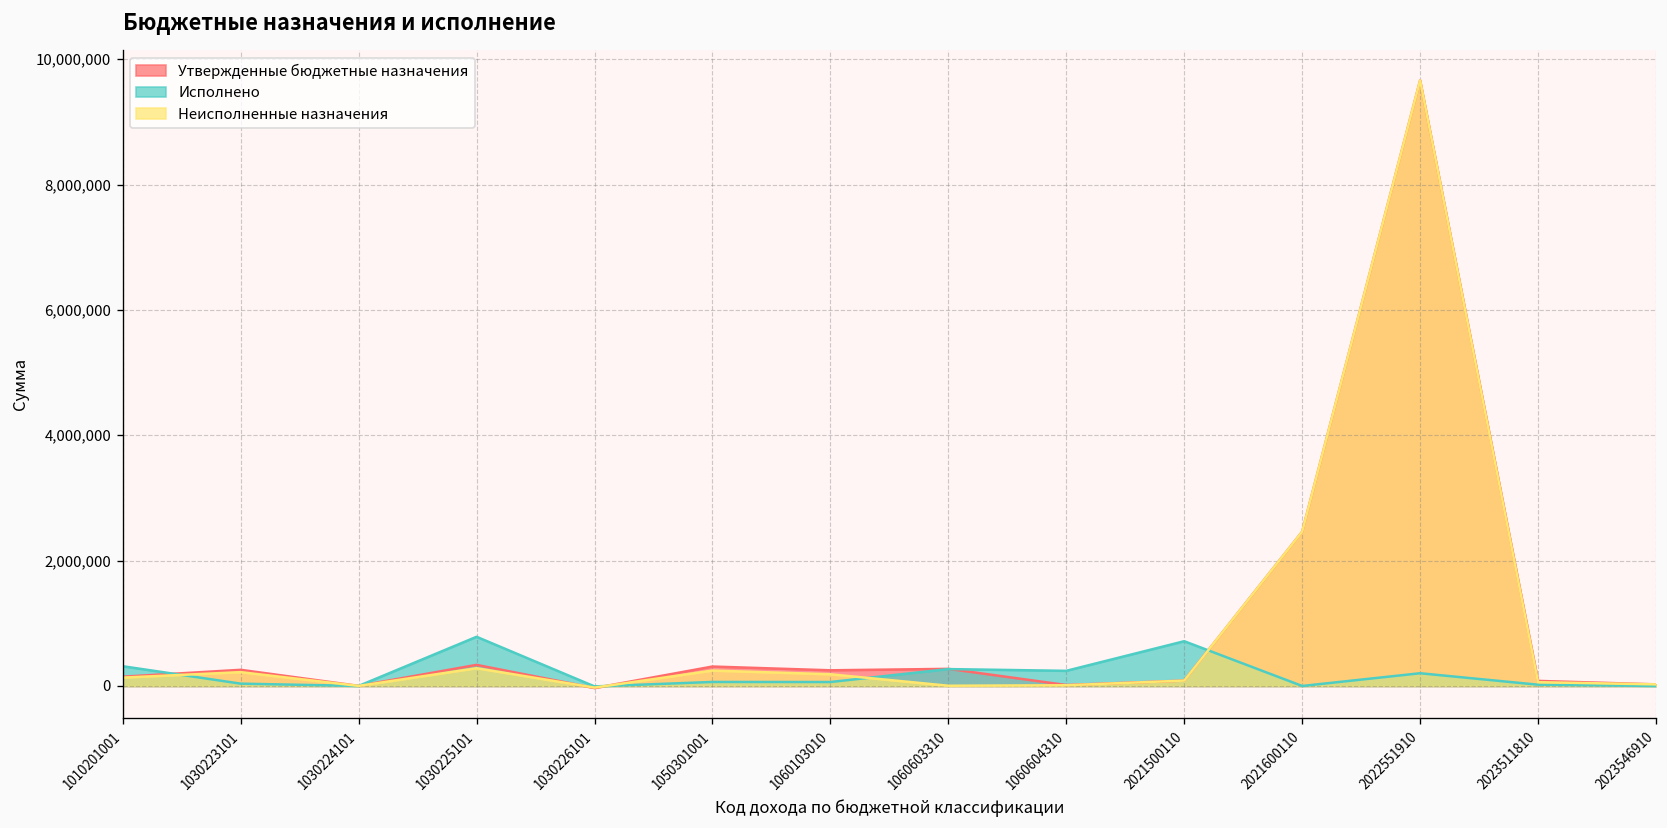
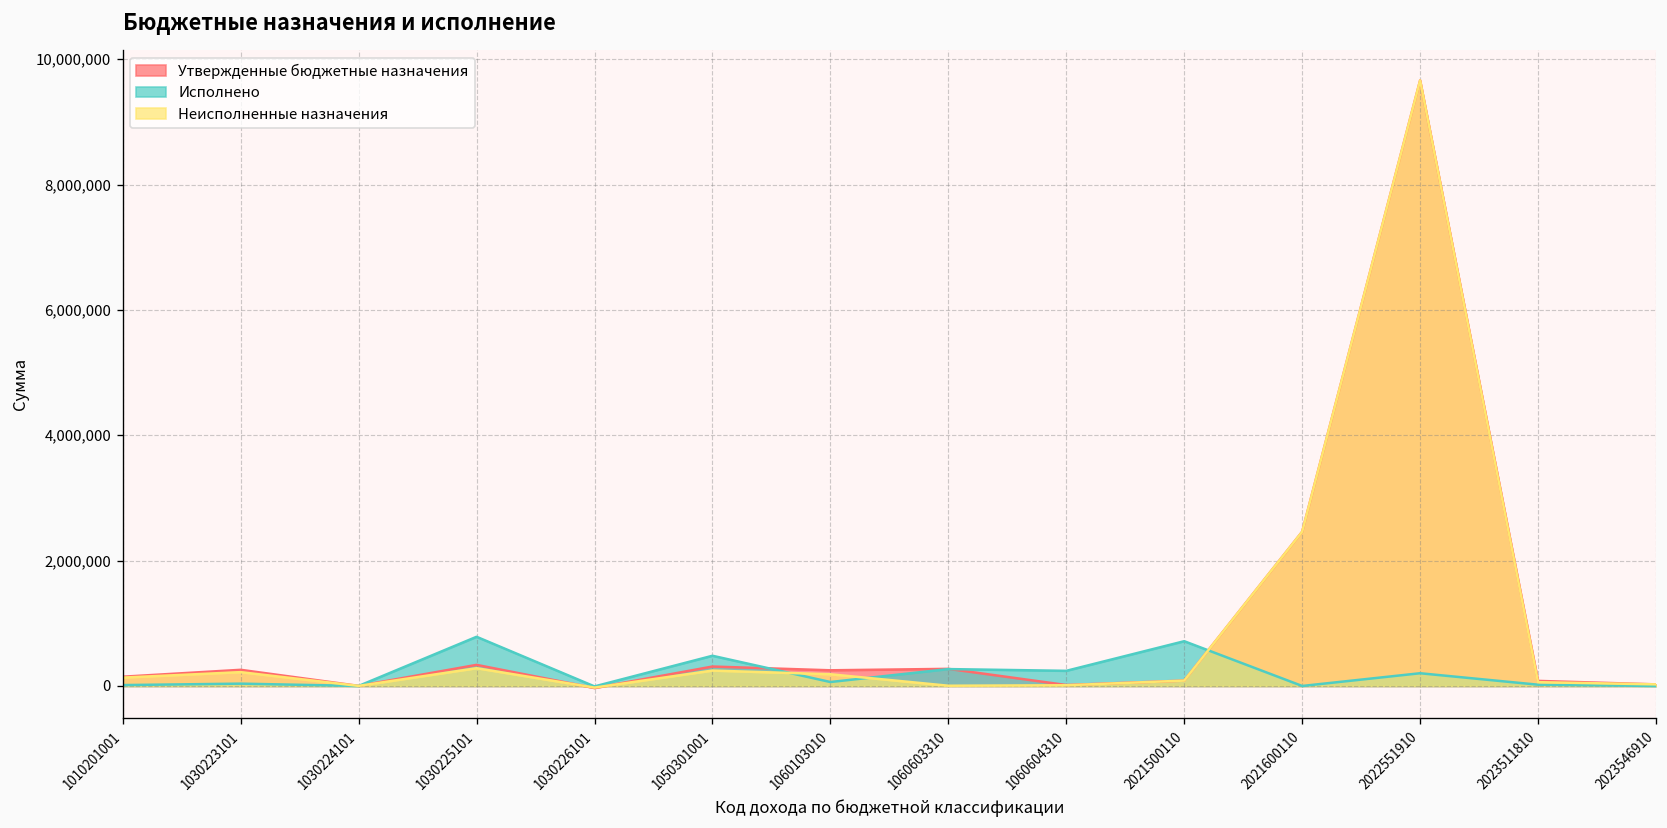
Исполнено, 1010201001: 300,000 -> 0
Исполнено, 1050301001: 100,000 -> 500,000
